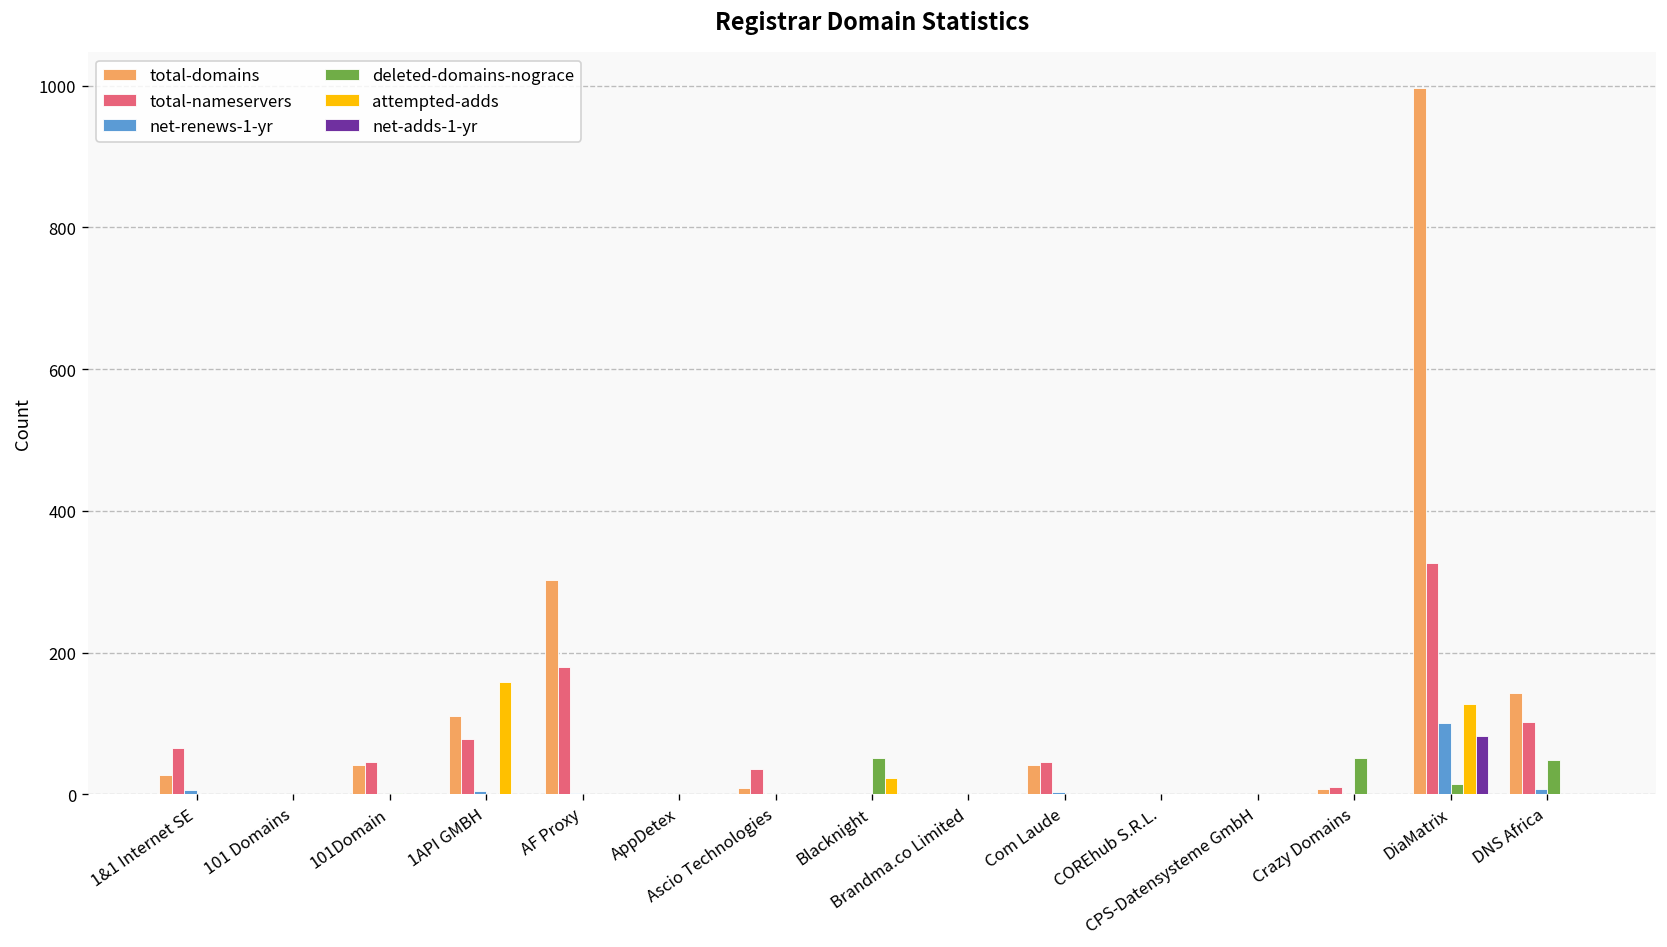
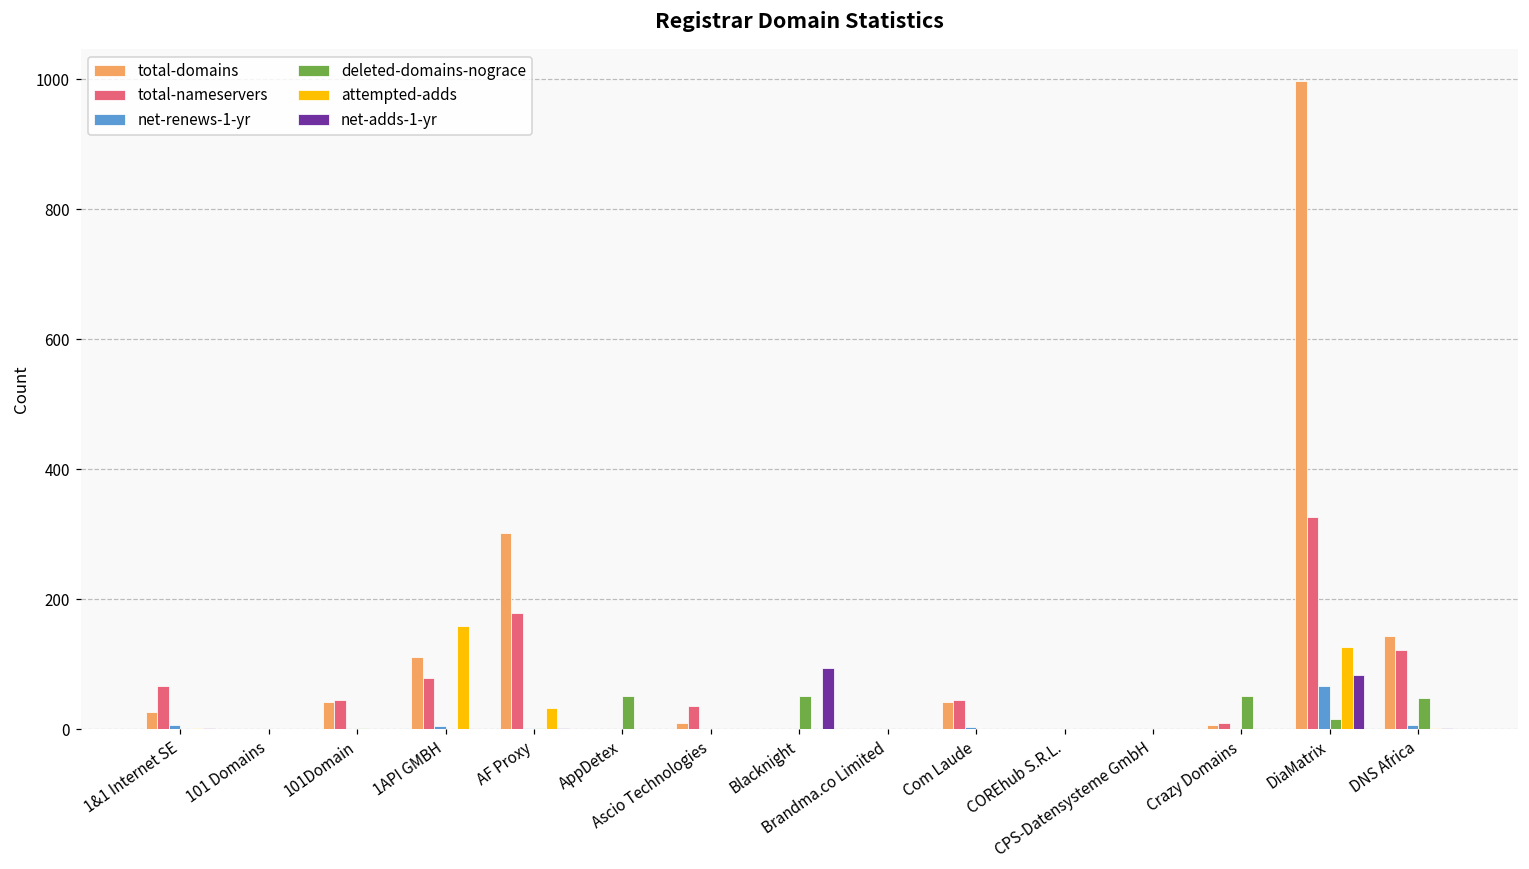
attempted-adds, AF Proxy: 0 -> 30
deleted-domains-nograce, AppDetex: 0 -> 50
attempted-adds, Blacknight: 20 -> 0
net-adds-1-yr, Blacknight: 0 -> 90
net-renews-1-yr, DiaMatrix: 100 -> 70
total-nameservers, DNS Africa: 100 -> 120
